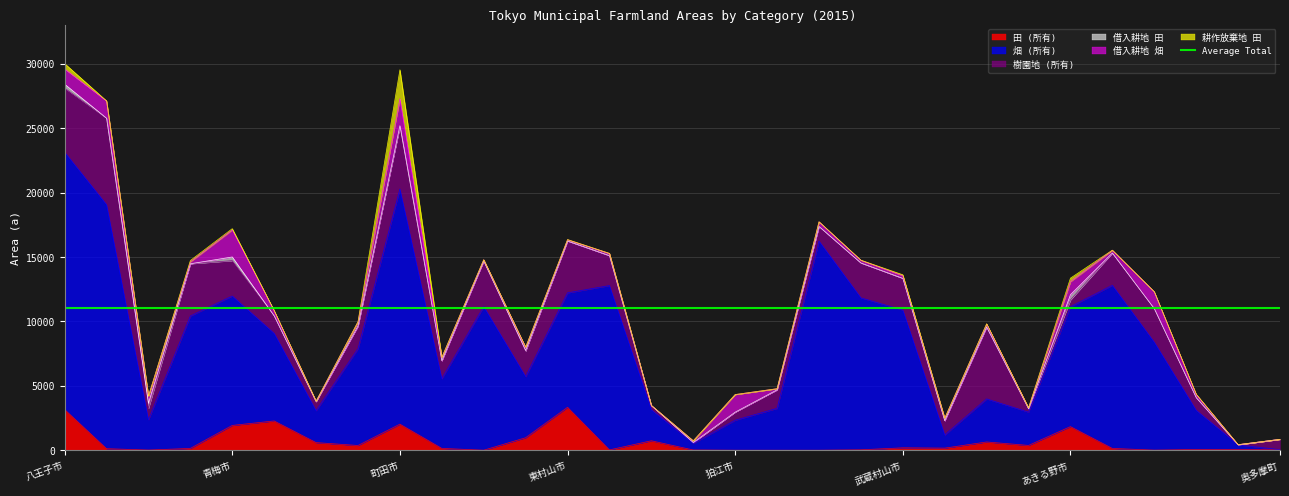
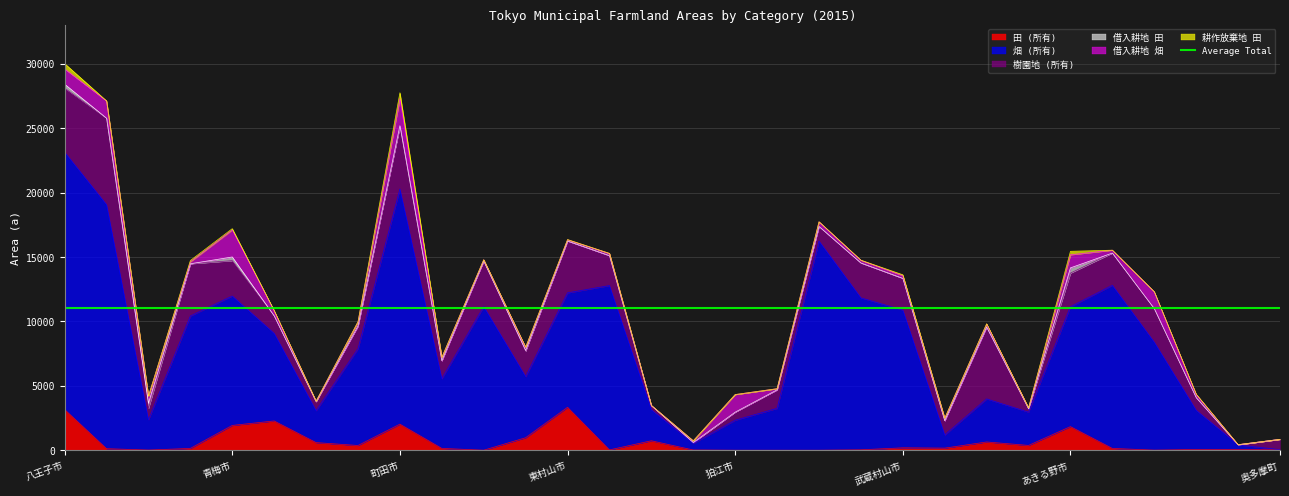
耕作放棄地 田, 町田市: 2200 -> 500
樹園地 (所有), あきる野市: 500 -> 2600
